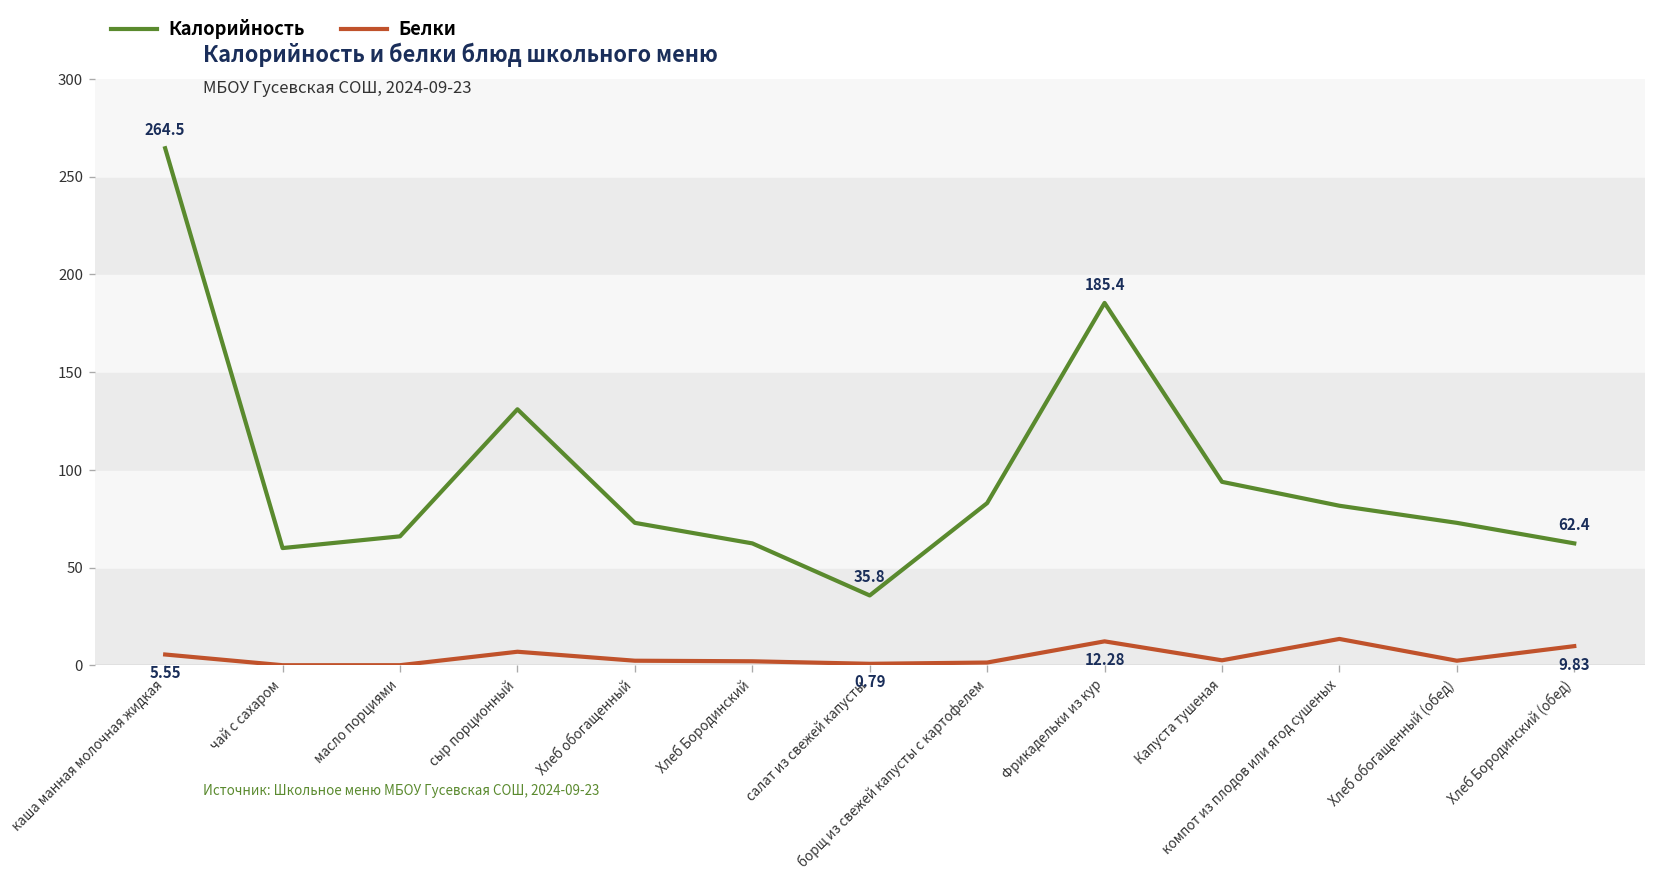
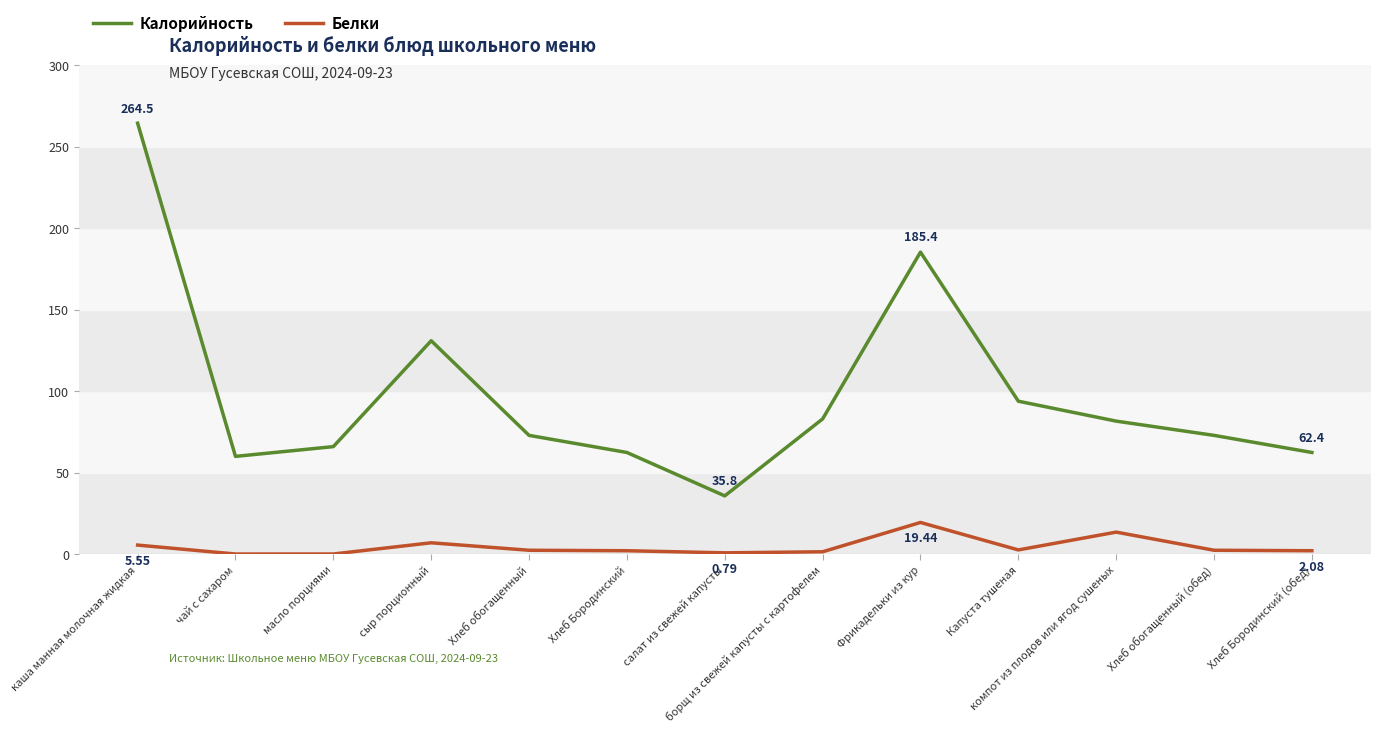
Белки, Фрикадельки из кур: 12.28 -> 19.44
Белки, Хлеб Бородинский (обед): 9.83 -> 2.08
